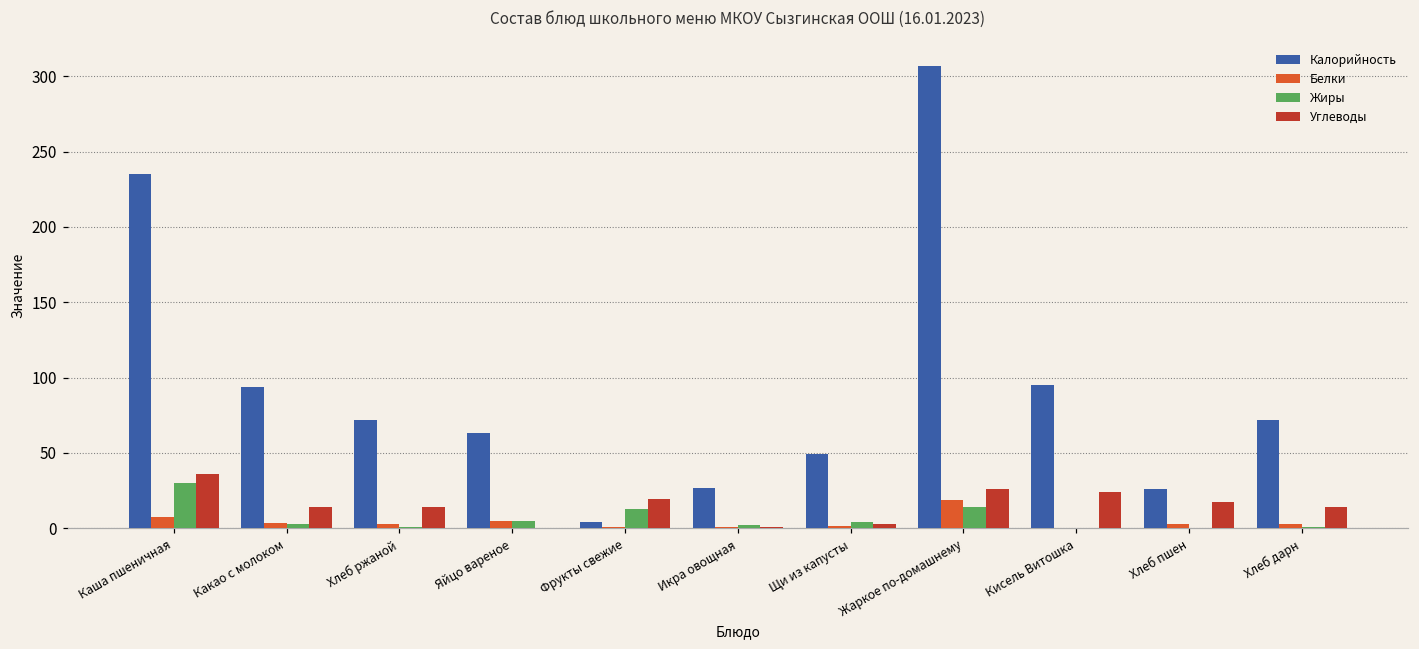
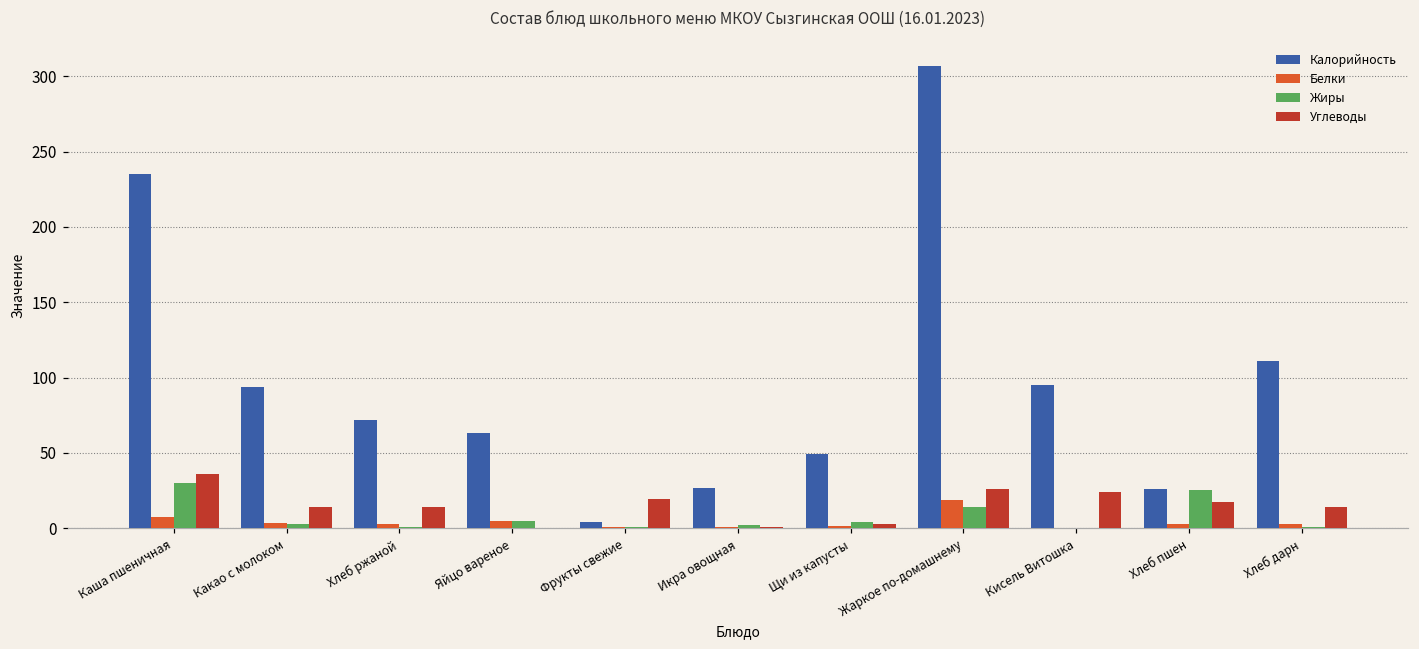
Жиры, Фрукты свежие: 13 -> 1
Жиры, Хлеб пшен: 0 -> 26
Калорийность, Хлеб дарн: 72 -> 111
